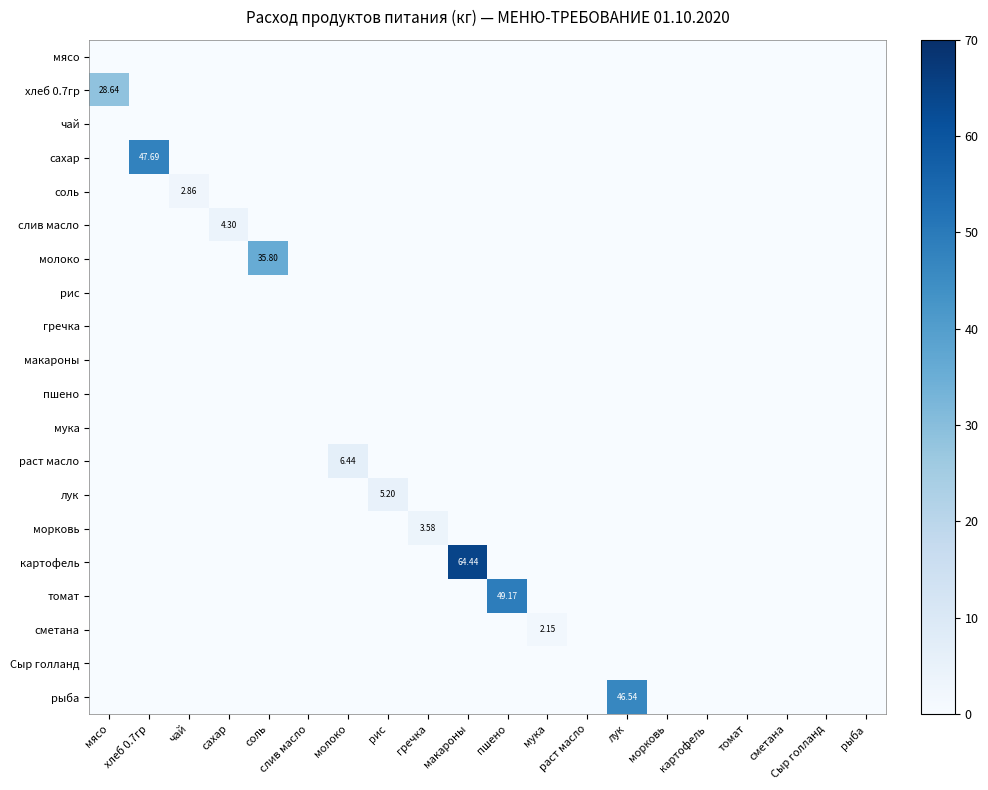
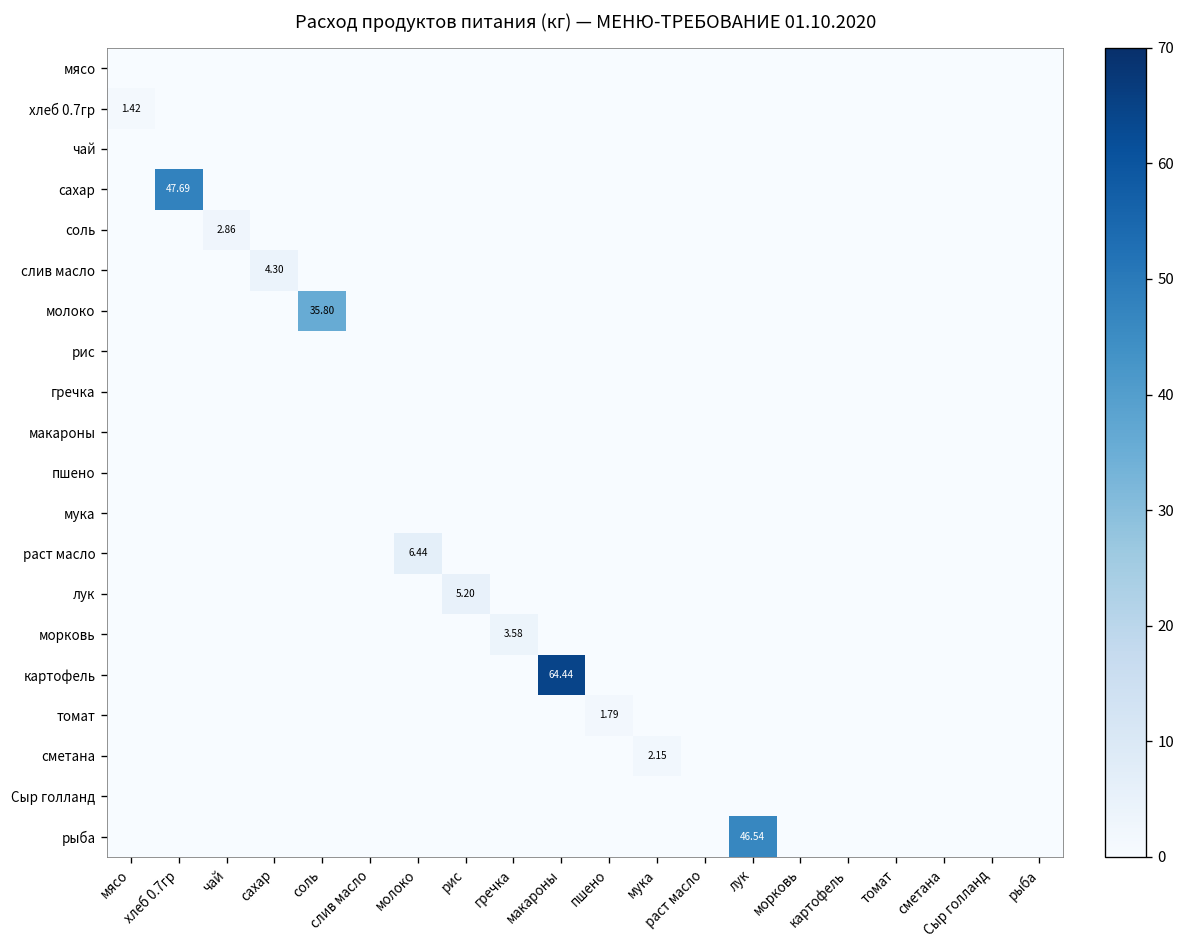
хлеб 0.7гр, мясо: 28.64 -> 1.42
томат, пшено: 49.17 -> 1.79
